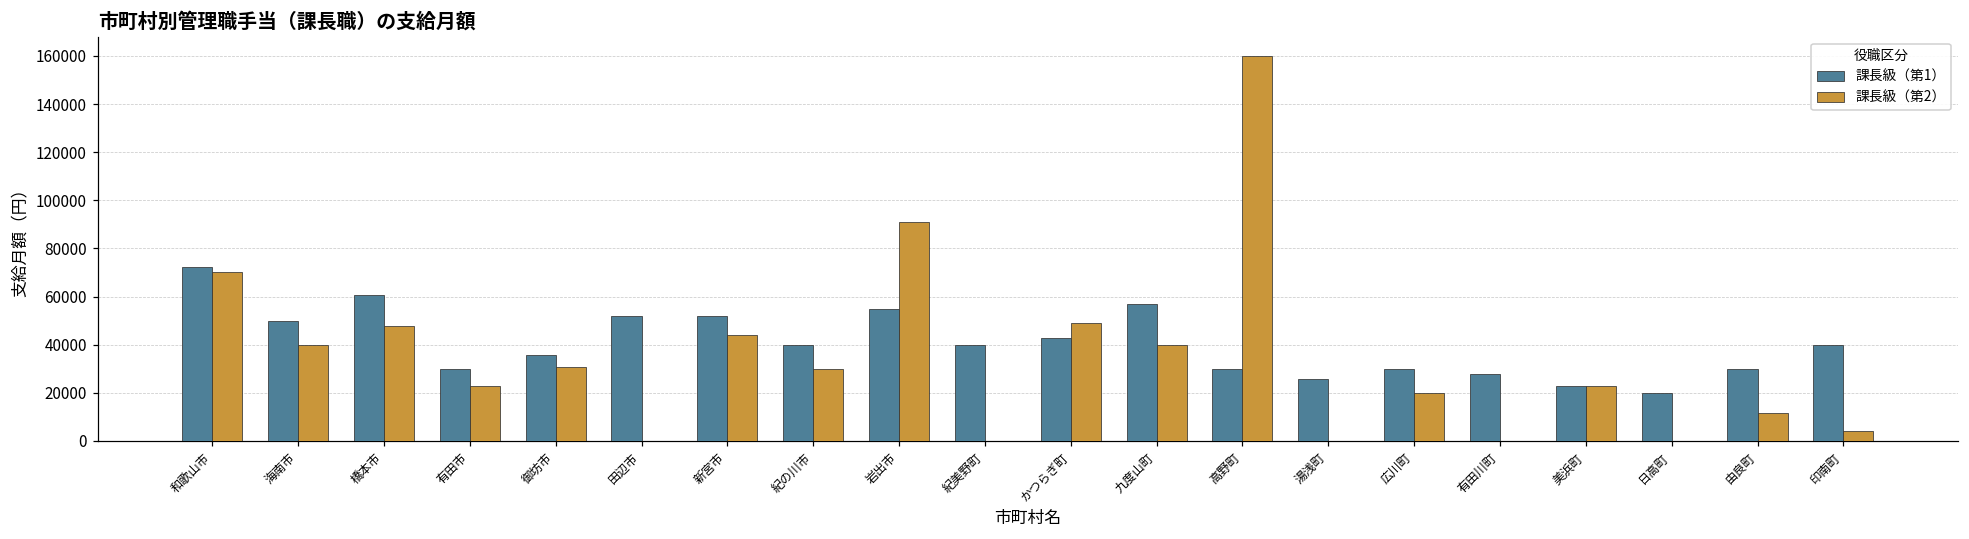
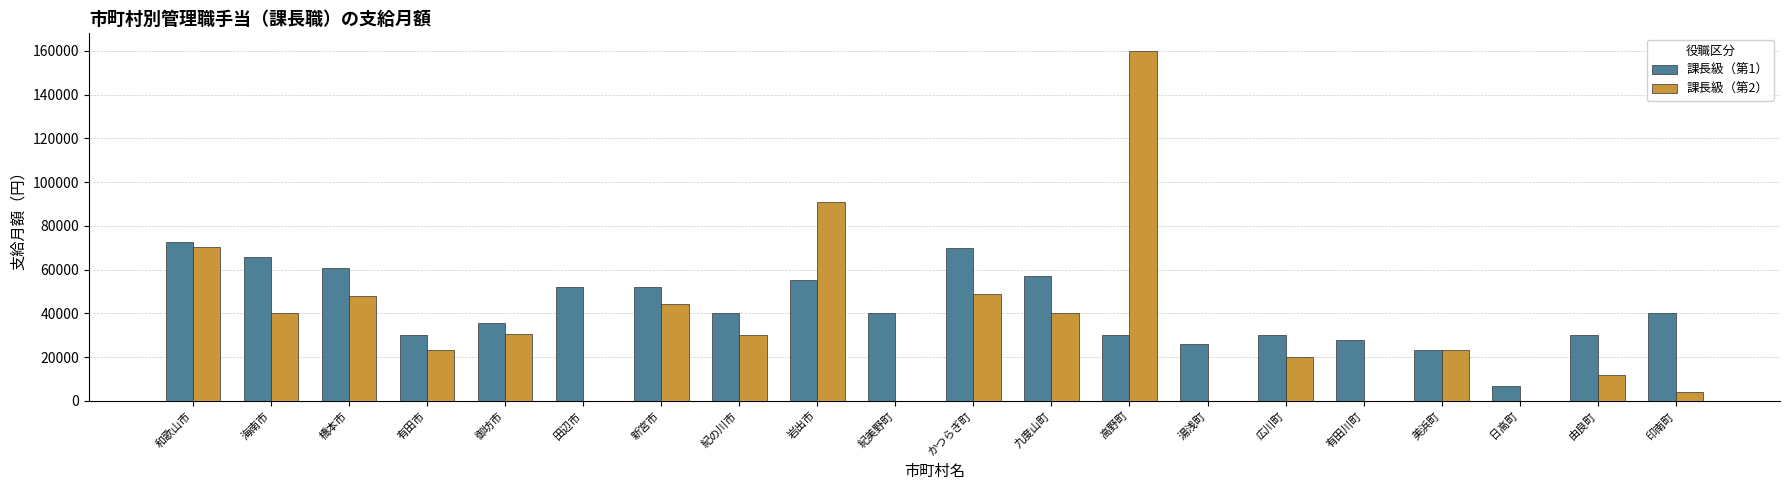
課長級（第1）, 海南市: 50000 -> 66000
課長級（第1）, かつらぎ町: 43000 -> 70000
課長級（第1）, 日高町: 20000 -> 7000
